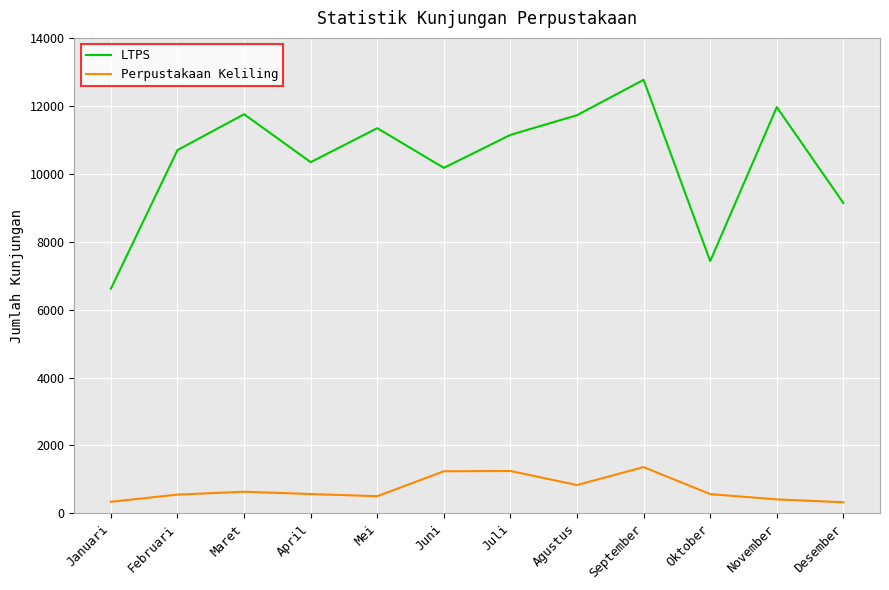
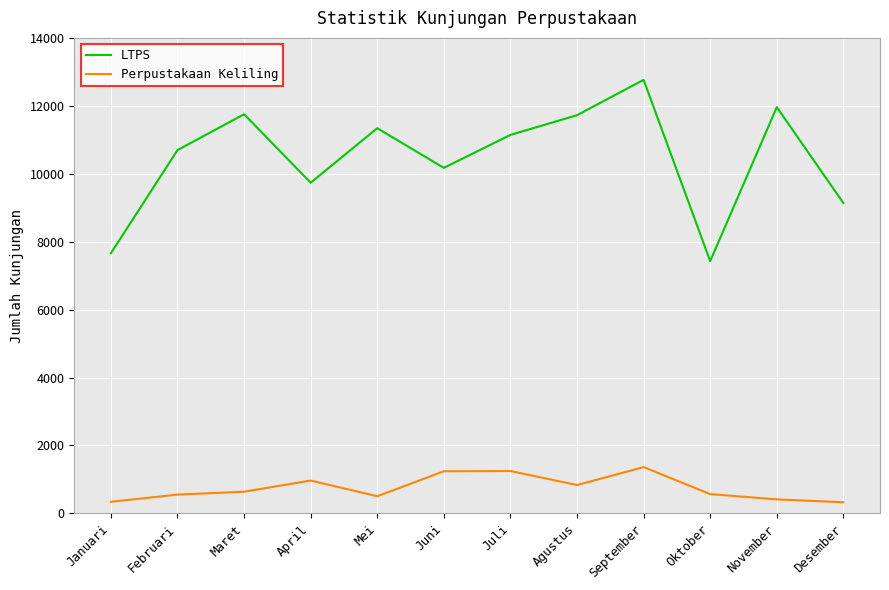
LTPS, Januari: 6600 -> 7700
LTPS, April: 10300 -> 9700
Perpustakaan Keliling, April: 600 -> 1000
